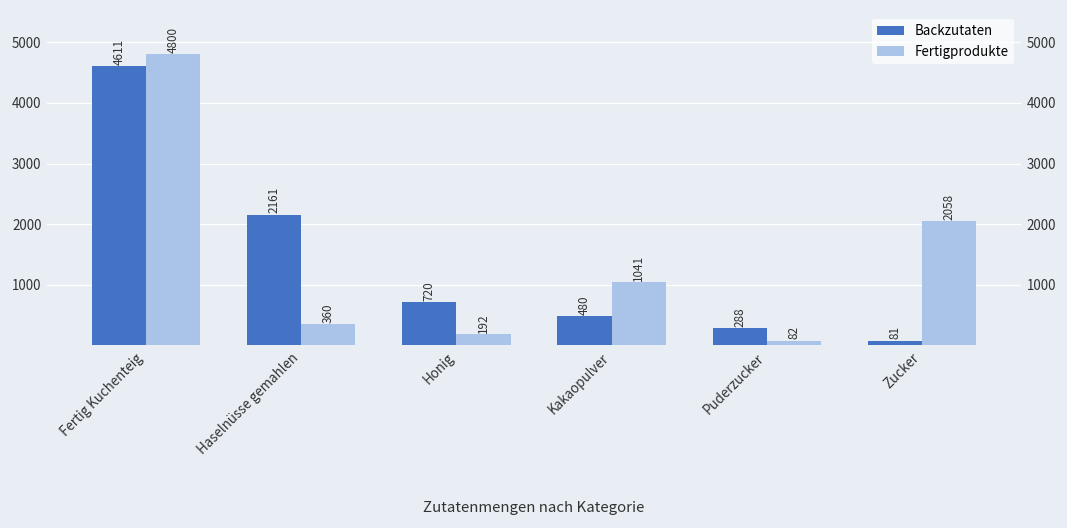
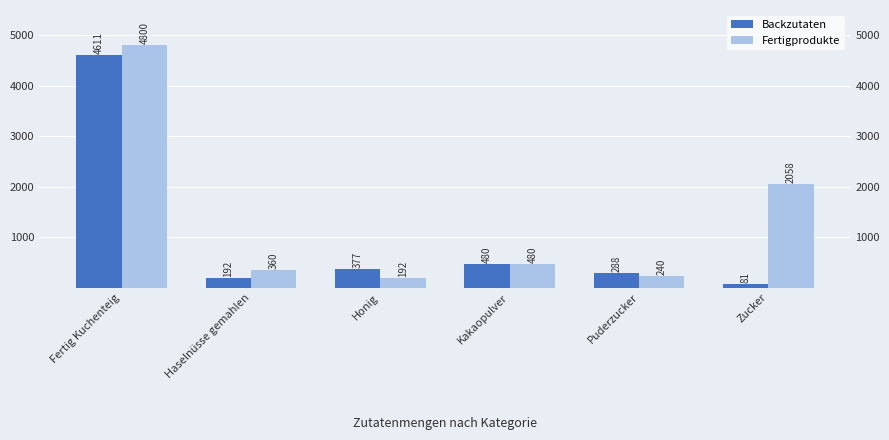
Backzutaten, Haselnüsse gemahlen: 2161 -> 192
Backzutaten, Honig: 720 -> 377
Fertigprodukte, Kakaopulver: 1041 -> 480
Fertigprodukte, Puderzucker: 82 -> 240
